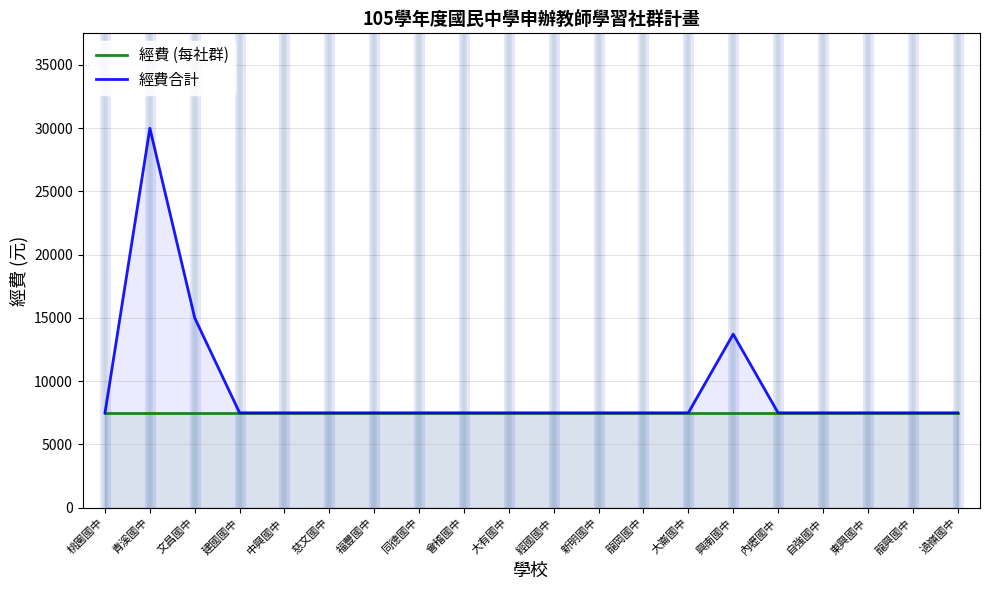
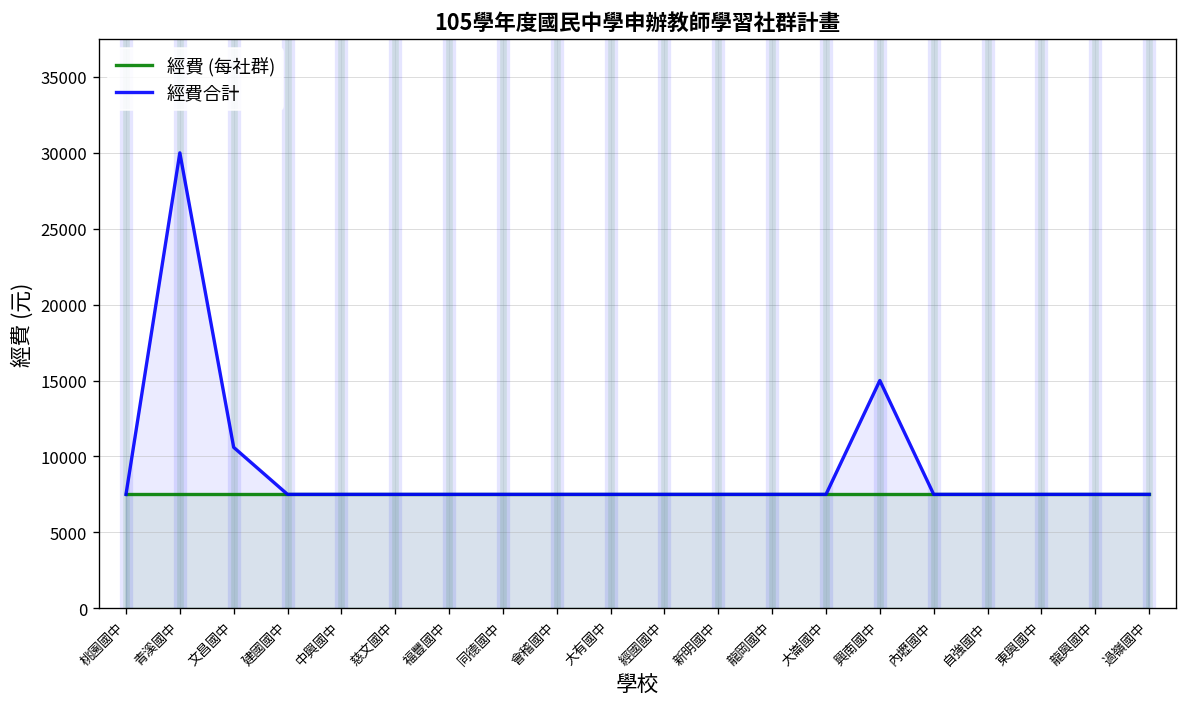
經費合計, 文昌國中: 15000 -> 10600
經費合計, 興南國中: 13700 -> 15000
